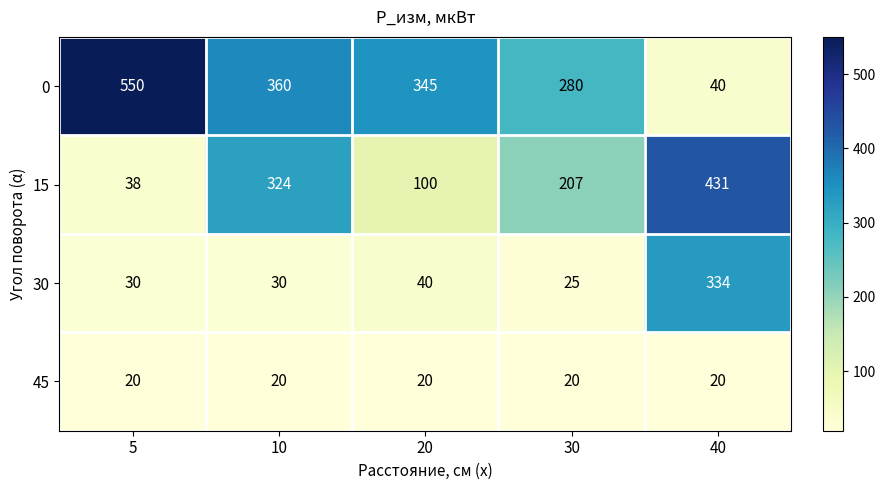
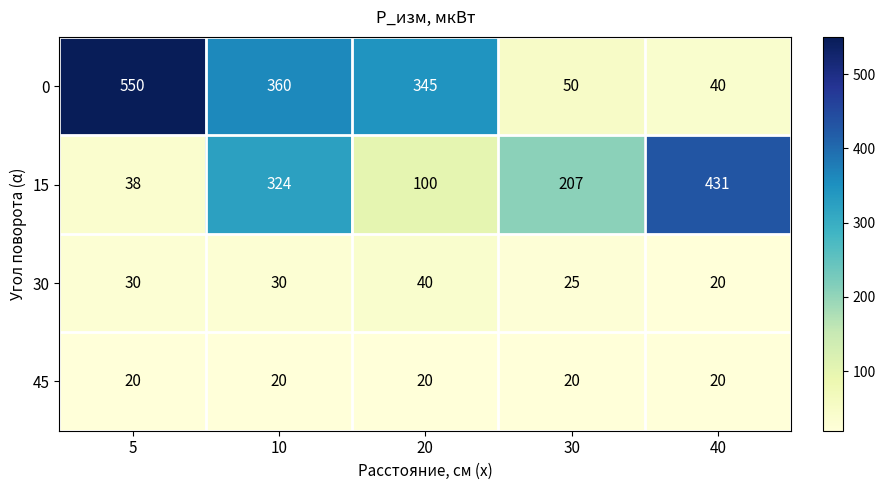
0, 30: 280 -> 50
30, 40: 334 -> 20
